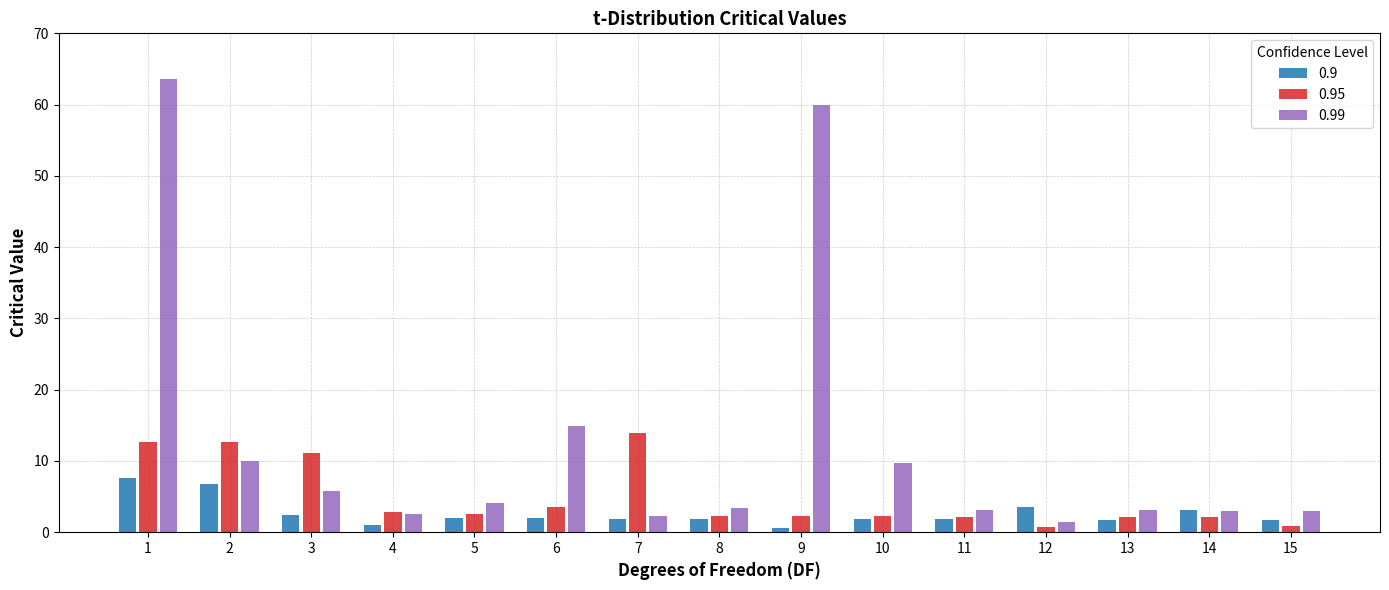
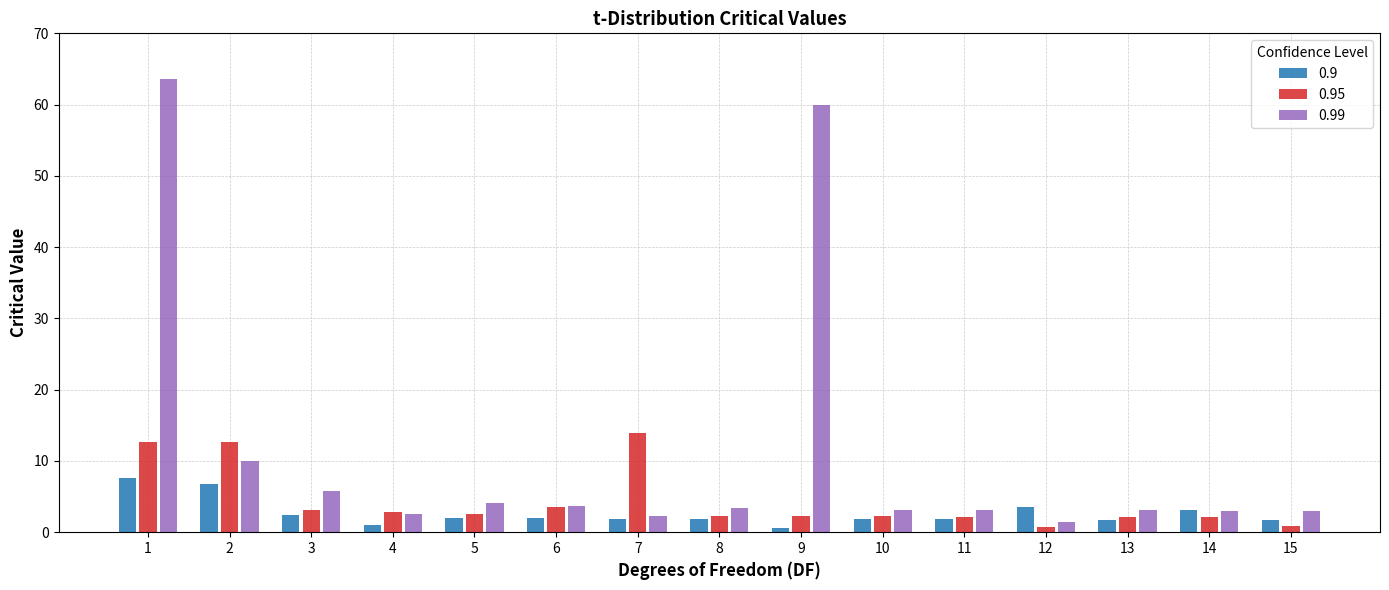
0.95, 3: 11 -> 3
0.99, 6: 15 -> 4
0.99, 10: 10 -> 3
